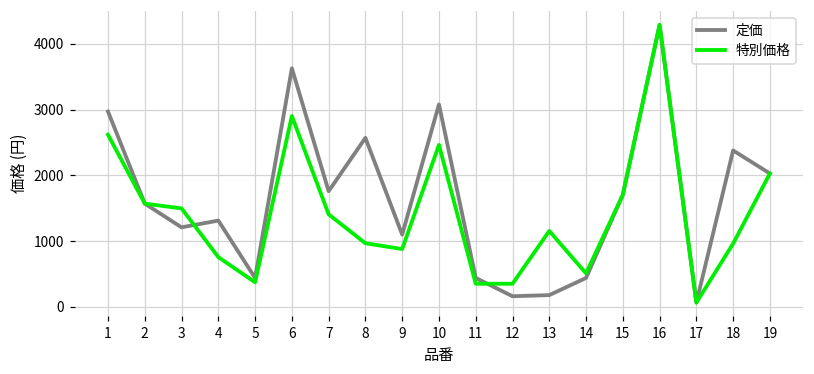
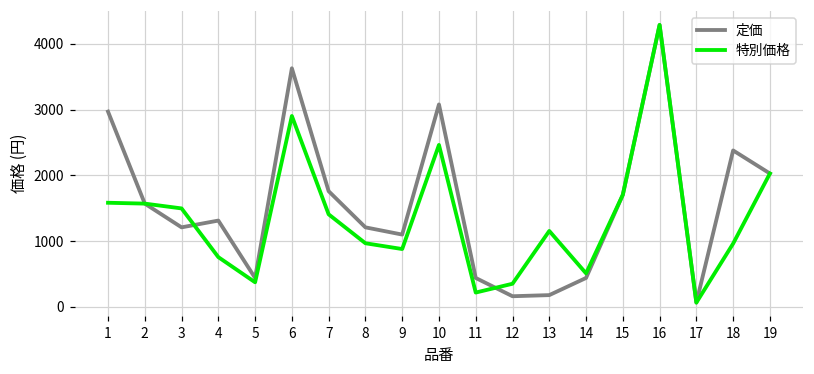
特別価格, 1: 2600 -> 1600
定価, 8: 2600 -> 1200
特別価格, 11: 400 -> 200
